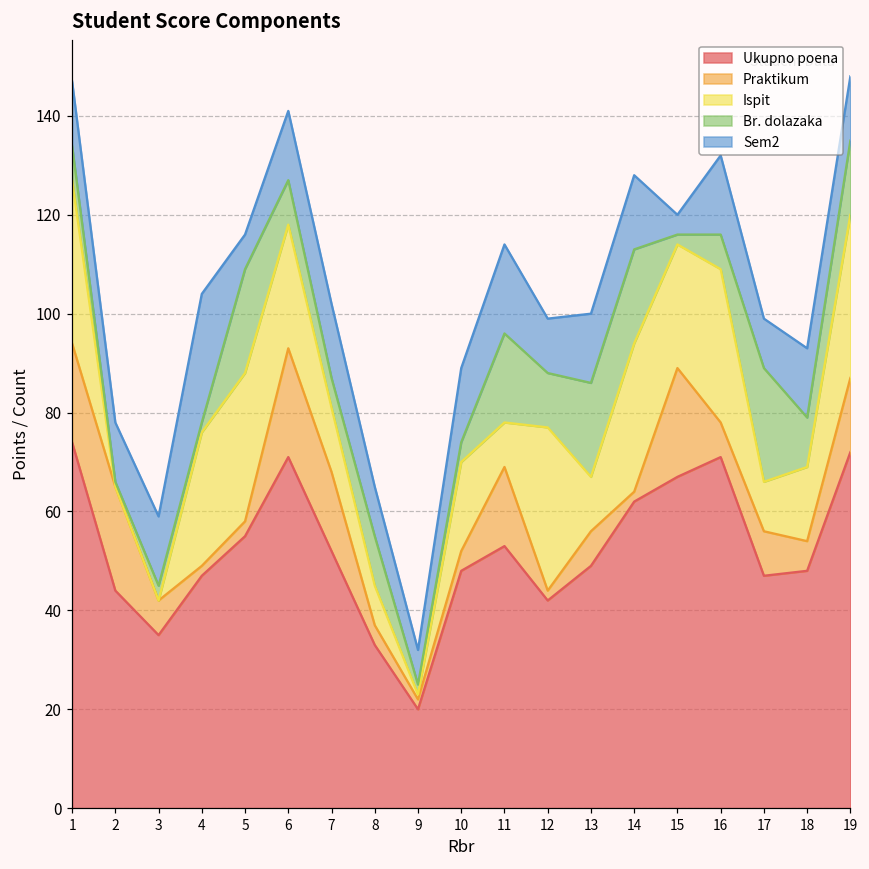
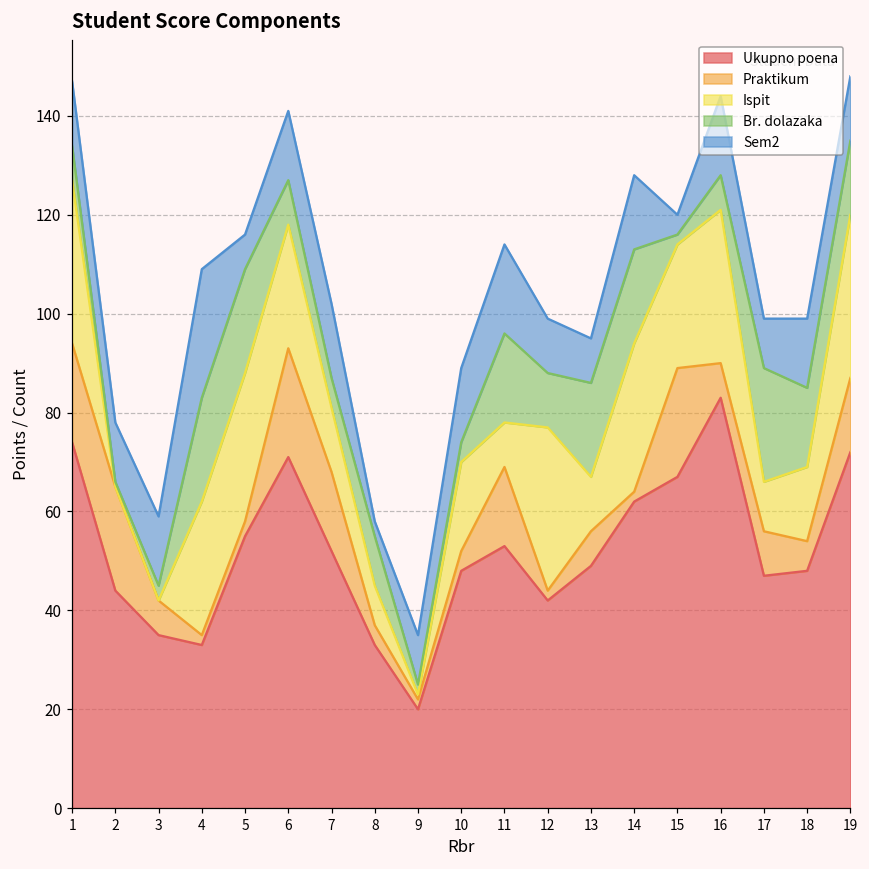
Ukupno poena, 4: 47 -> 33
Br. dolazaka, 4: 2 -> 21
Sem2, 8: 10 -> 3
Sem2, 9: 7 -> 10
Sem2, 13: 14 -> 9
Ukupno poena, 16: 71 -> 83
Br. dolazaka, 18: 10 -> 16
